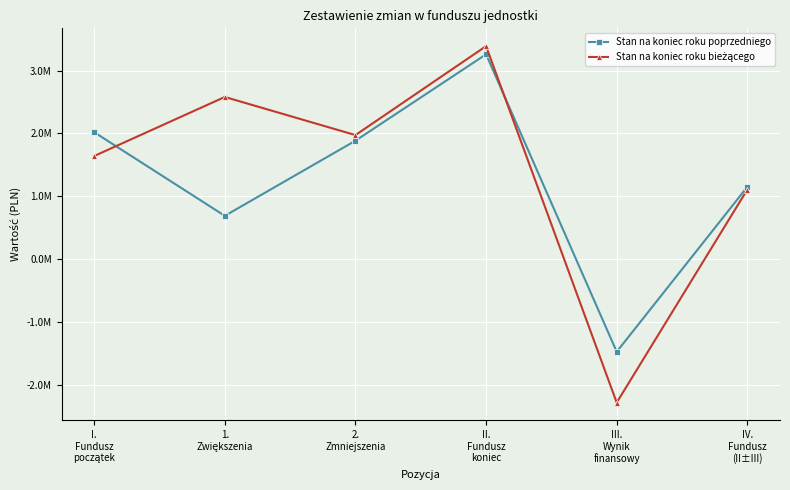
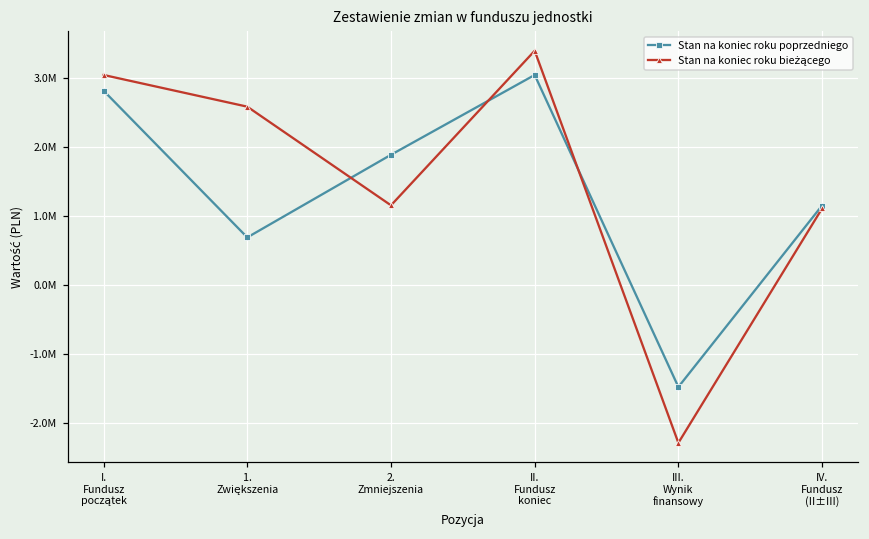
Stan na koniec roku poprzedniego, I. Fundusz początek: 2000000 -> 2800000
Stan na koniec roku bieżącego, I. Fundusz początek: 1600000 -> 3000000
Stan na koniec roku bieżącego, 2. Zmniejszenia: 2000000 -> 1200000
Stan na koniec roku poprzedniego, II. Fundusz koniec: 3300000 -> 3000000
